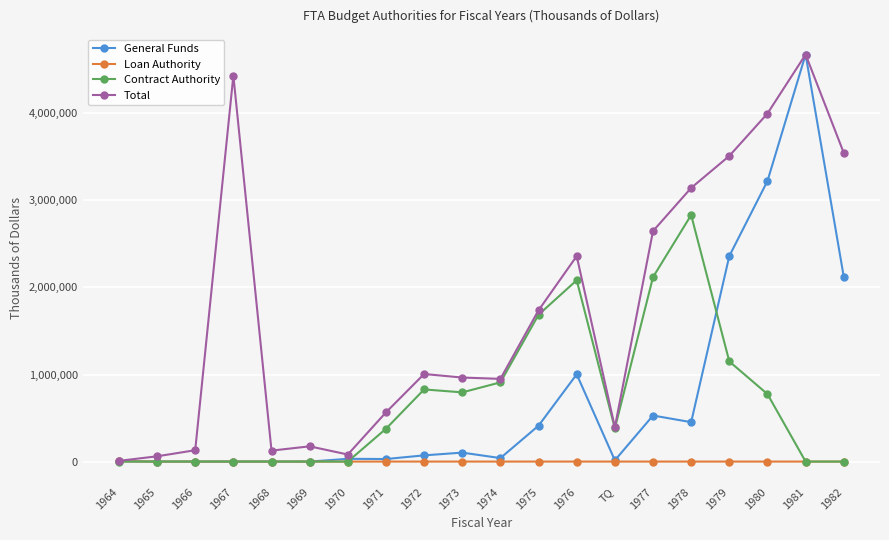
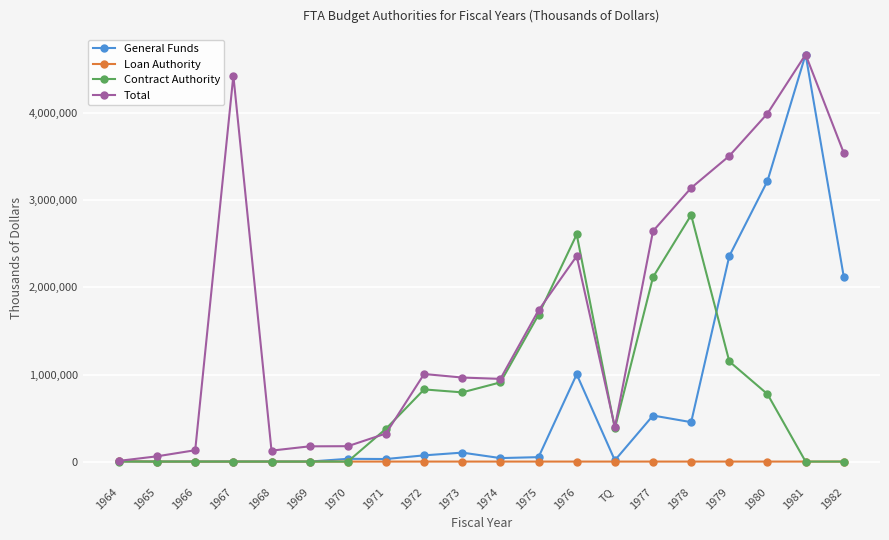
Total, 1970: 100,000 -> 200,000
Total, 1971: 600,000 -> 300,000
General Funds, 1975: 400,000 -> 100,000
Contract Authority, 1976: 2,100,000 -> 2,600,000
